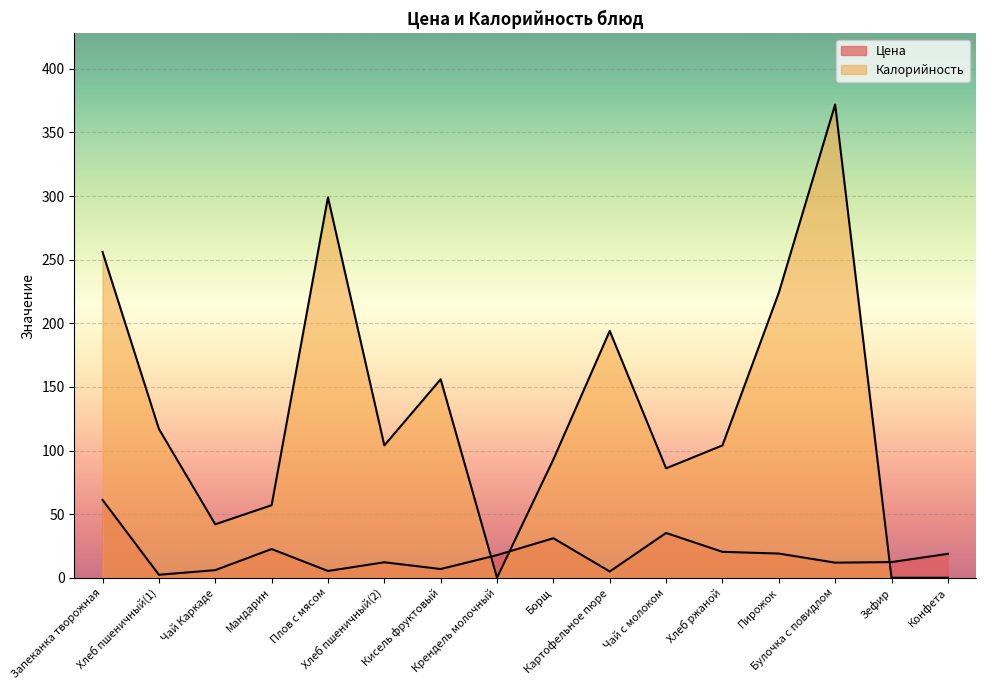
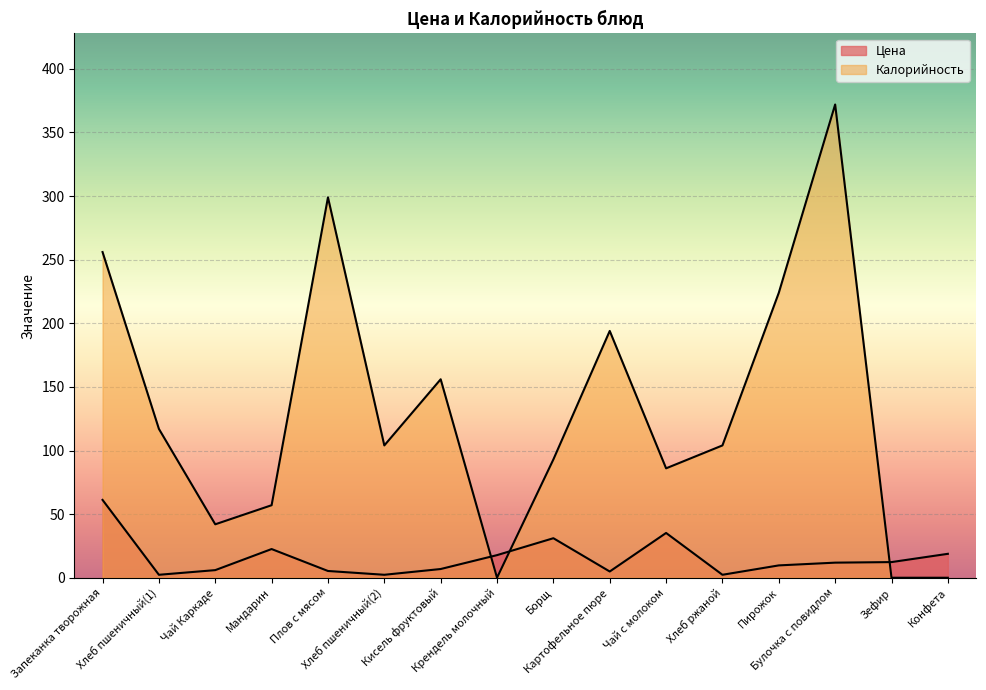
Цена, Хлеб пшеничный(2): 12 -> 2
Цена, Хлеб ржаной: 20 -> 2
Цена, Пирожок: 19 -> 10
